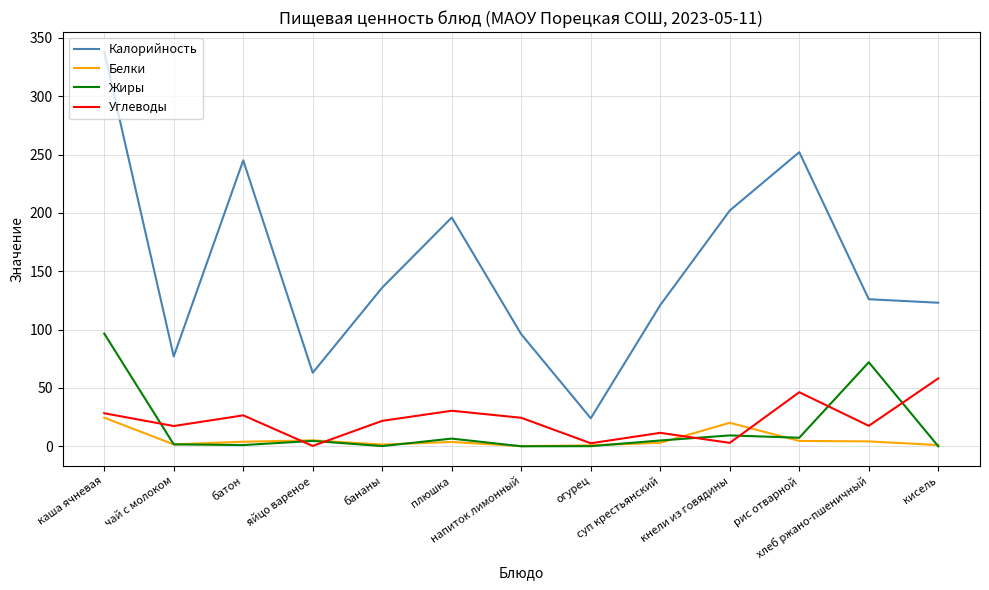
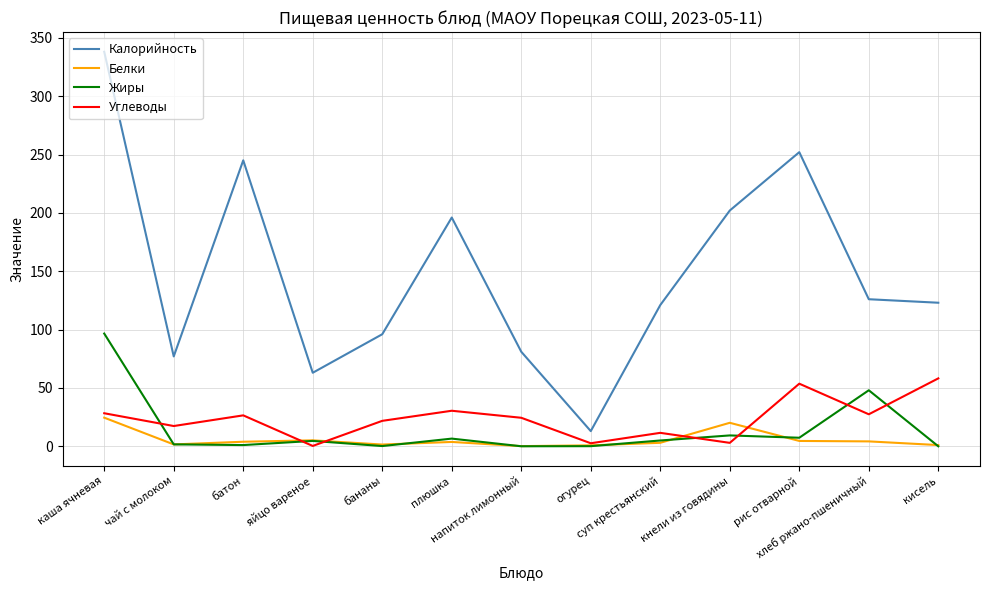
Калорийность, бананы: 136 -> 96
Калорийность, напиток лимонный: 96 -> 81
Калорийность, огурец: 24 -> 13
Углеводы, рис отварной: 46 -> 54
Жиры, хлеб ржано-пшеничный: 72 -> 48
Углеводы, хлеб ржано-пшеничный: 18 -> 27
